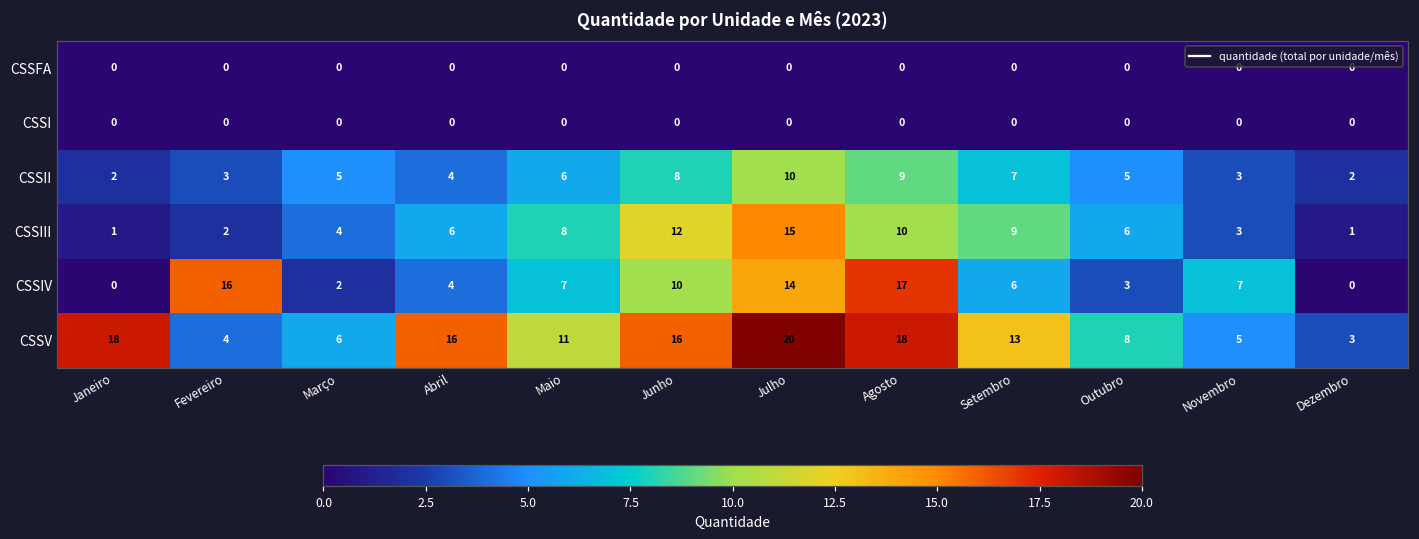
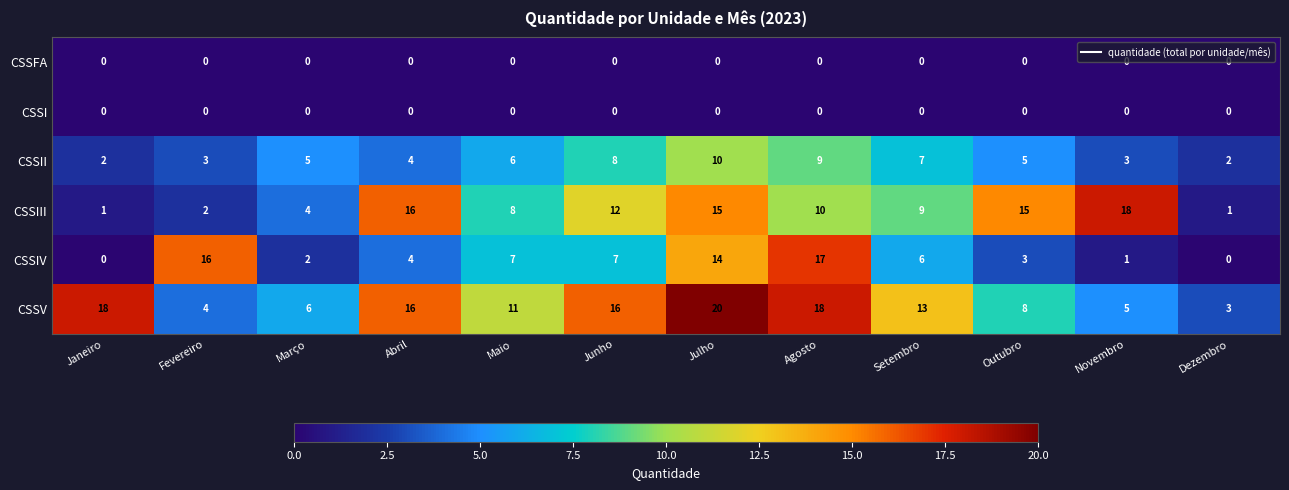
CSSIII, Abril: 6 -> 16
CSSIII, Outubro: 6 -> 15
CSSIII, Novembro: 3 -> 18
CSSIV, Junho: 10 -> 7
CSSIV, Novembro: 7 -> 1
